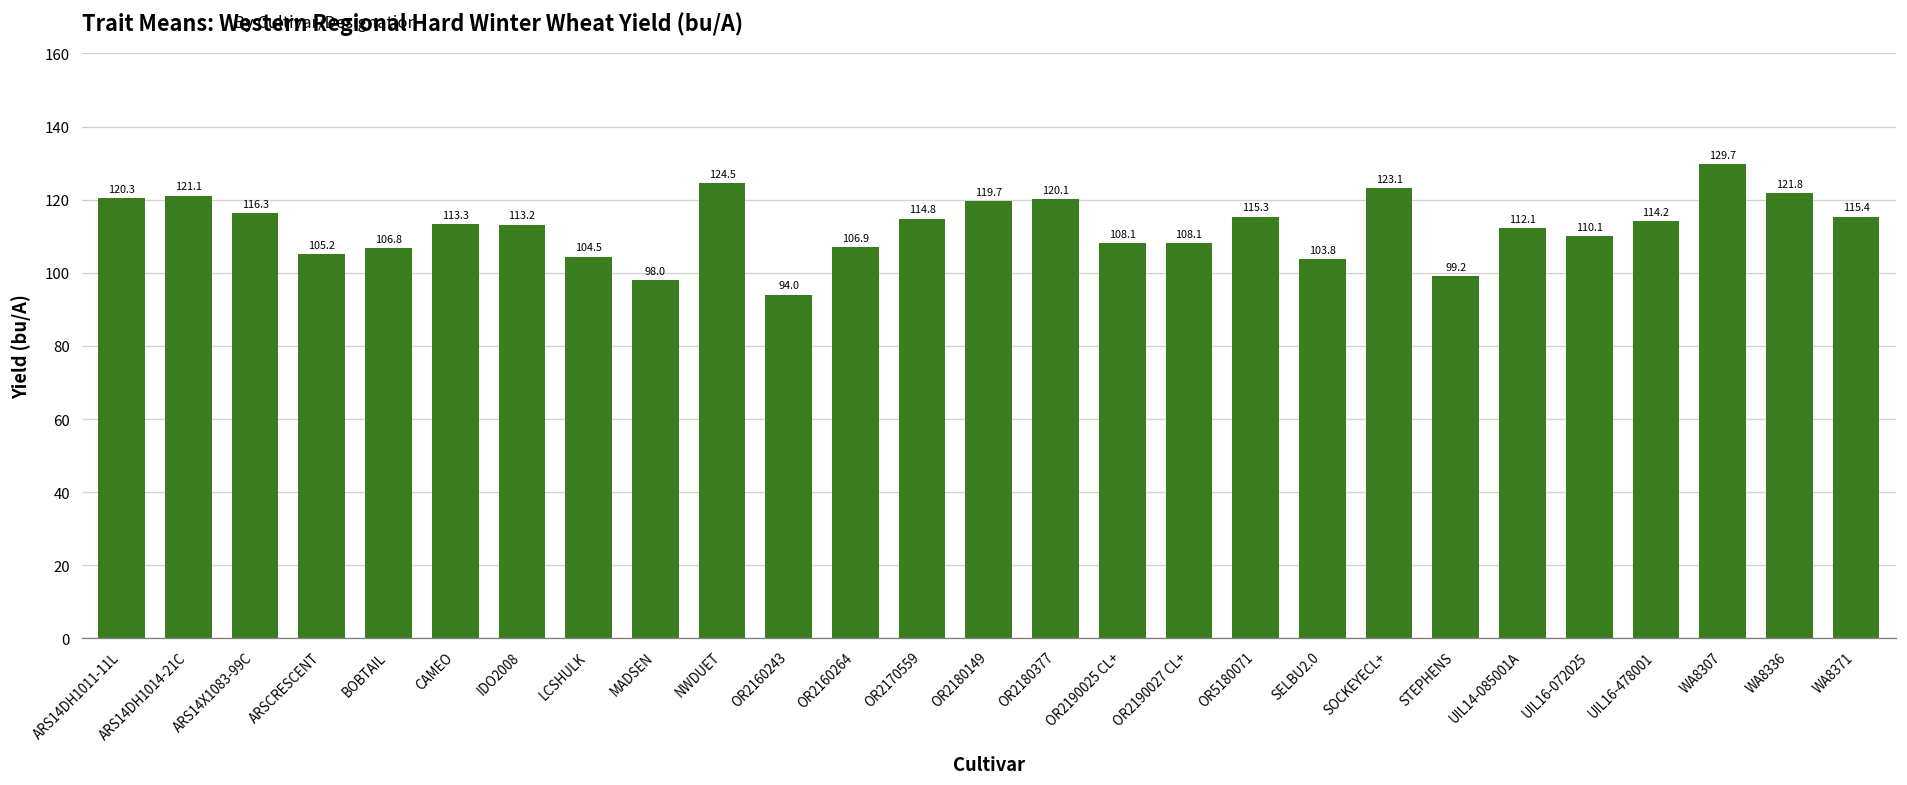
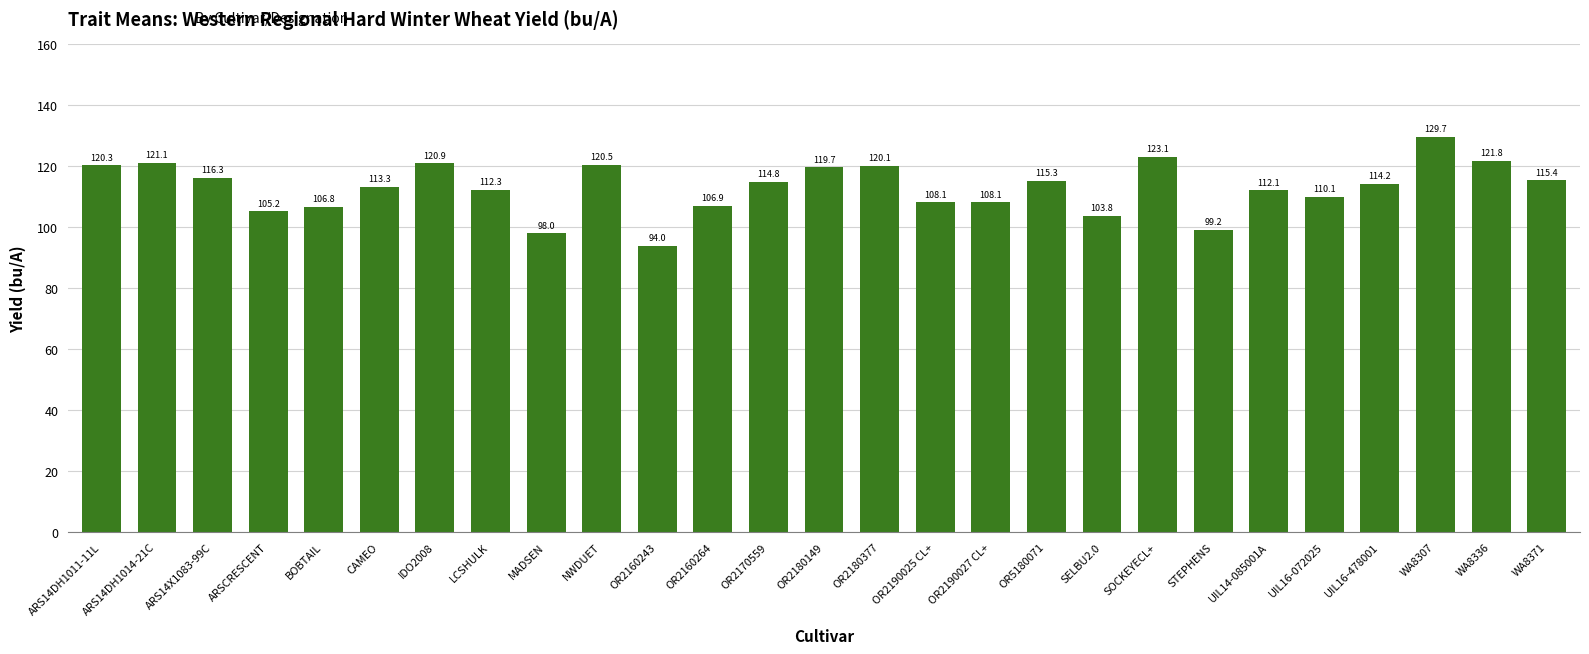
IDO2008: 113.2 -> 120.9
LCSHULK: 104.5 -> 112.3
NWDUET: 124.5 -> 120.5
